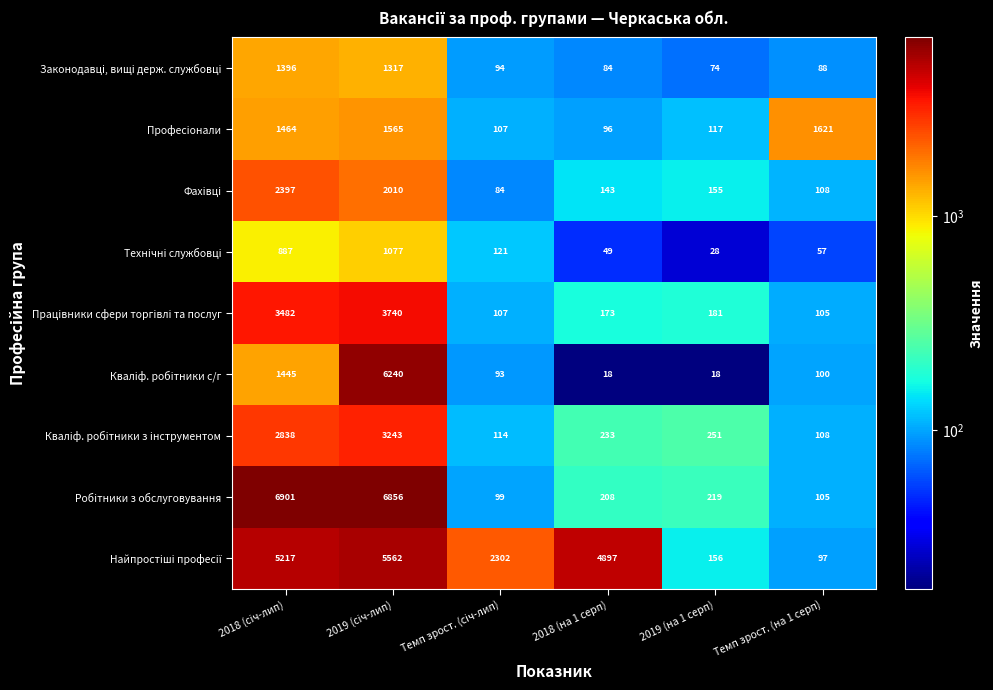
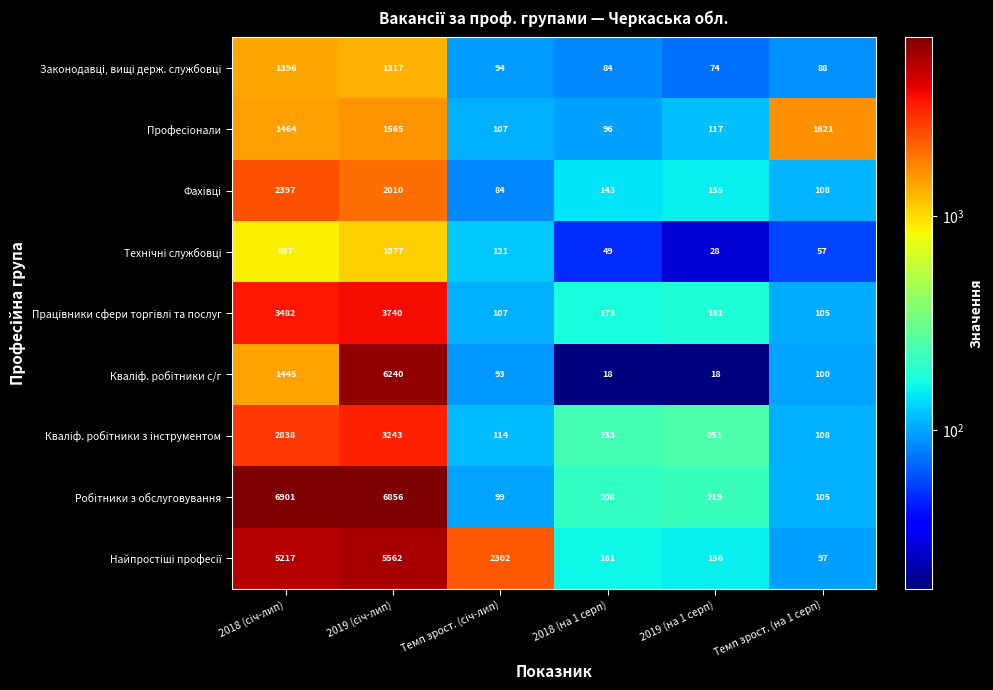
Найпростіші професії, 2018 (на 1 серп): 4897 -> 161
